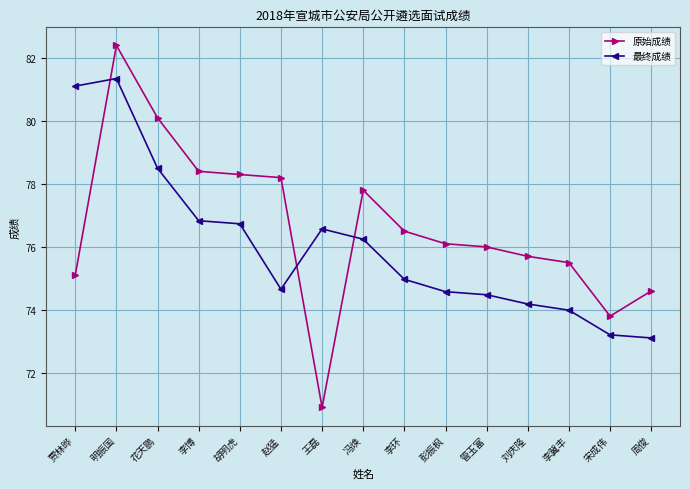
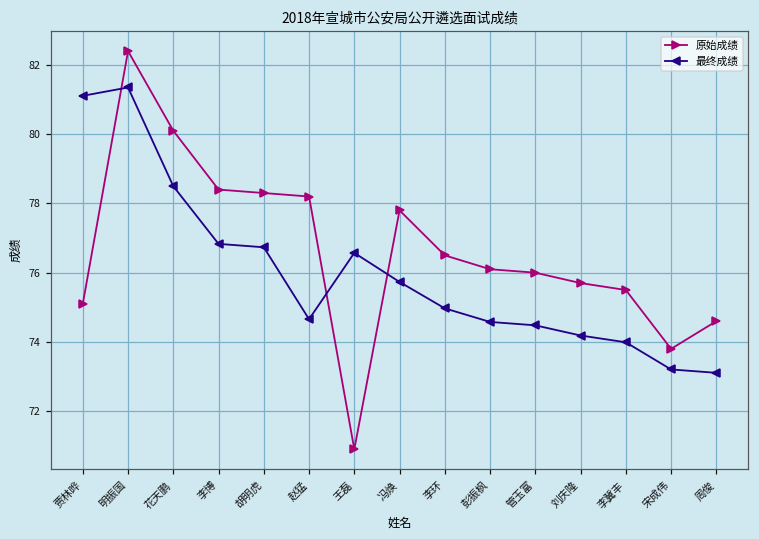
最终成绩, 冯焕: 76.2 -> 75.7
